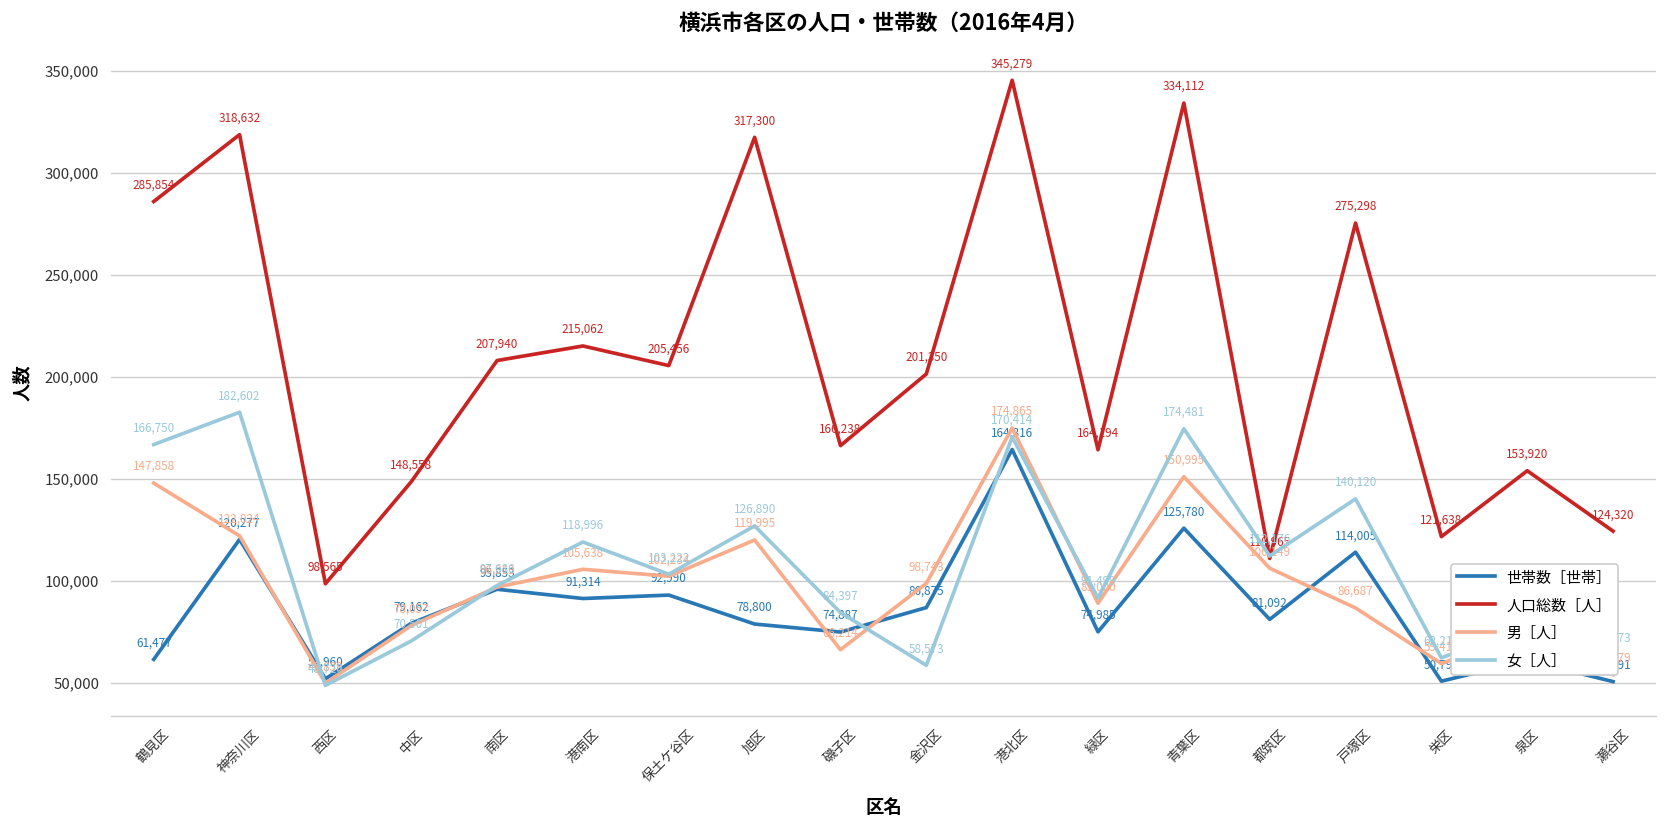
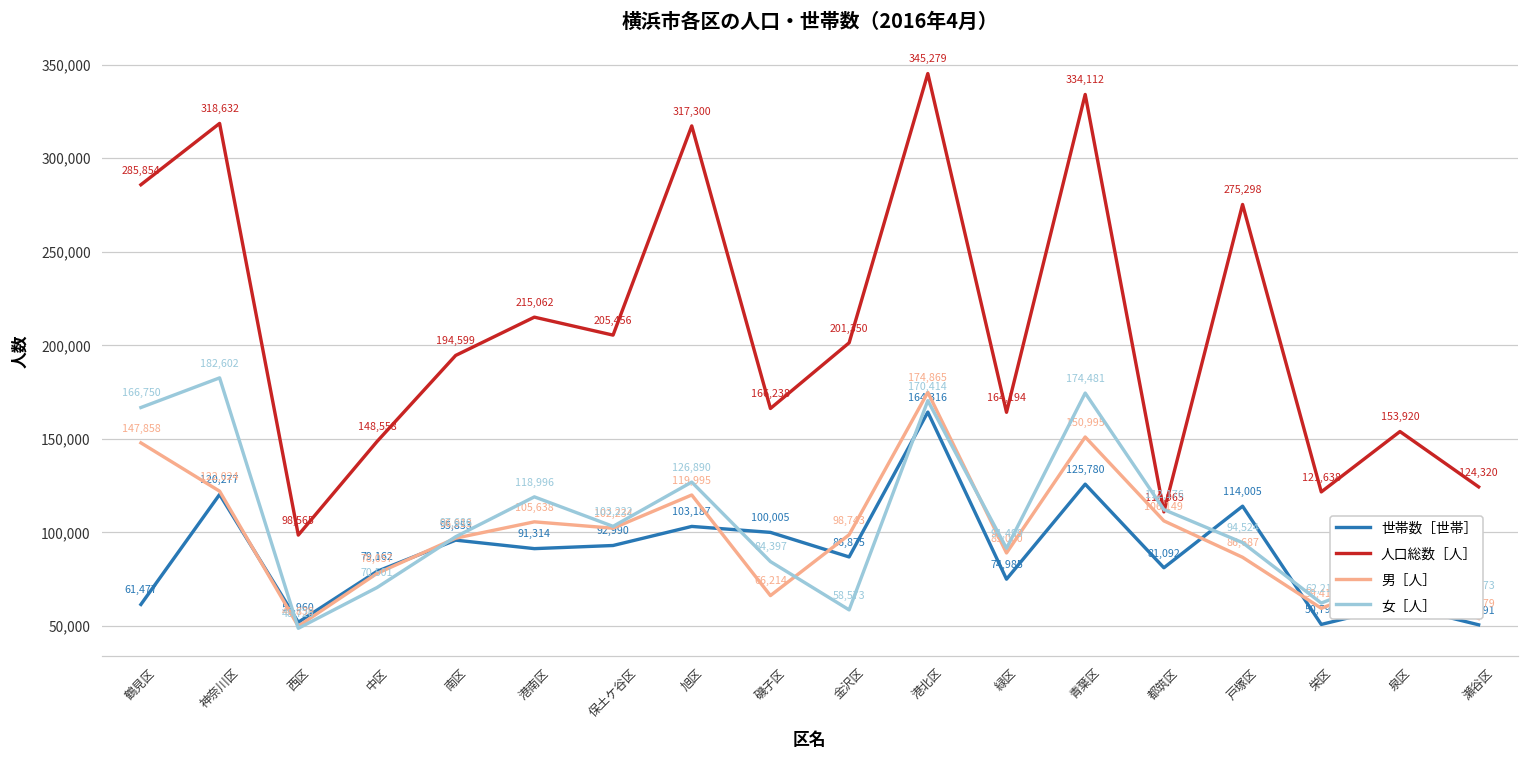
人口総数［人］, 南区: 207,940 -> 194,599
世帯数［世帯］, 旭区: 78,800 -> 103,187
世帯数［世帯］, 磯子区: 74,887 -> 100,005
女［人］, 戸塚区: 140,120 -> 94,524
